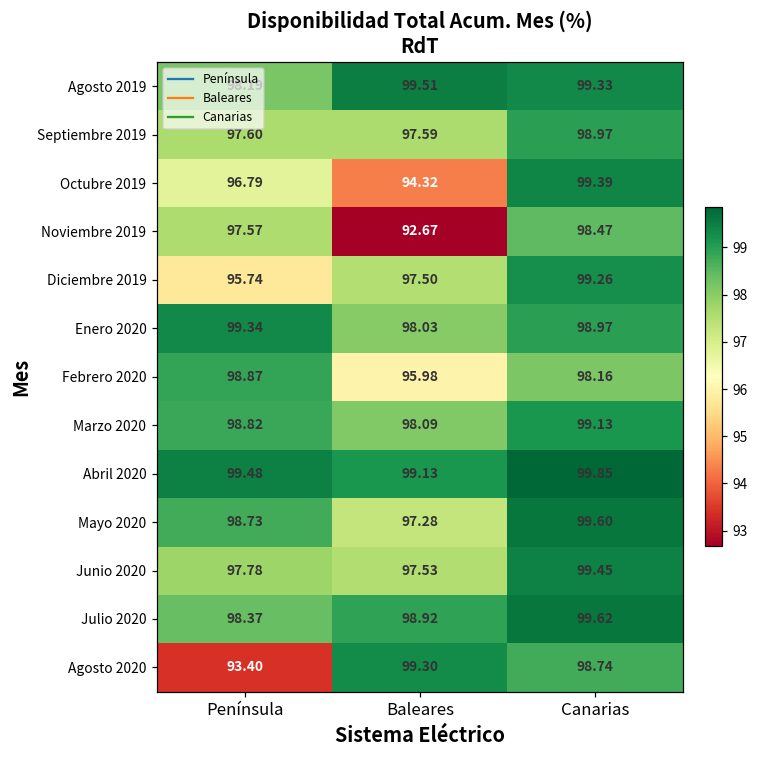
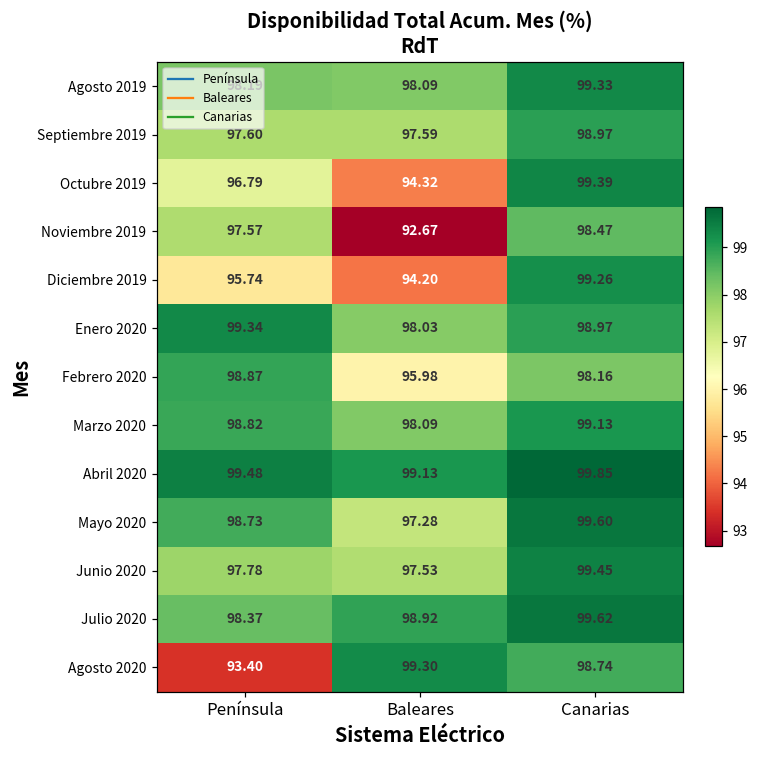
Agosto 2019, Baleares: 99.51 -> 98.09
Diciembre 2019, Baleares: 97.50 -> 94.20
